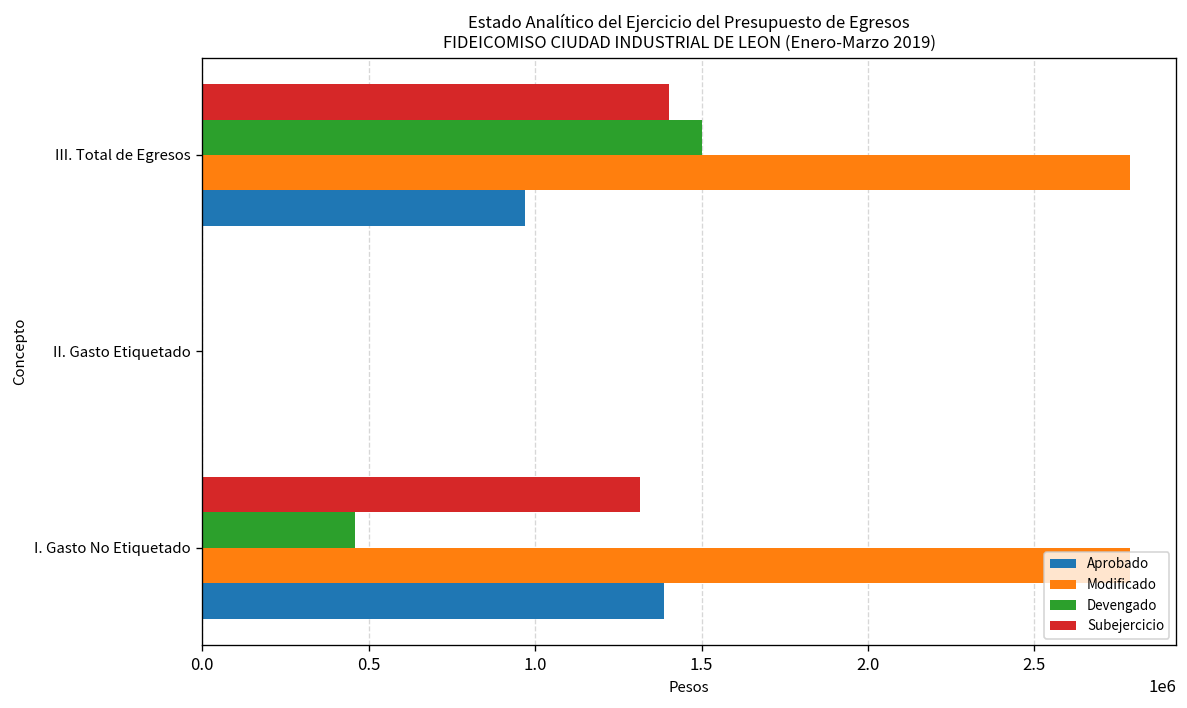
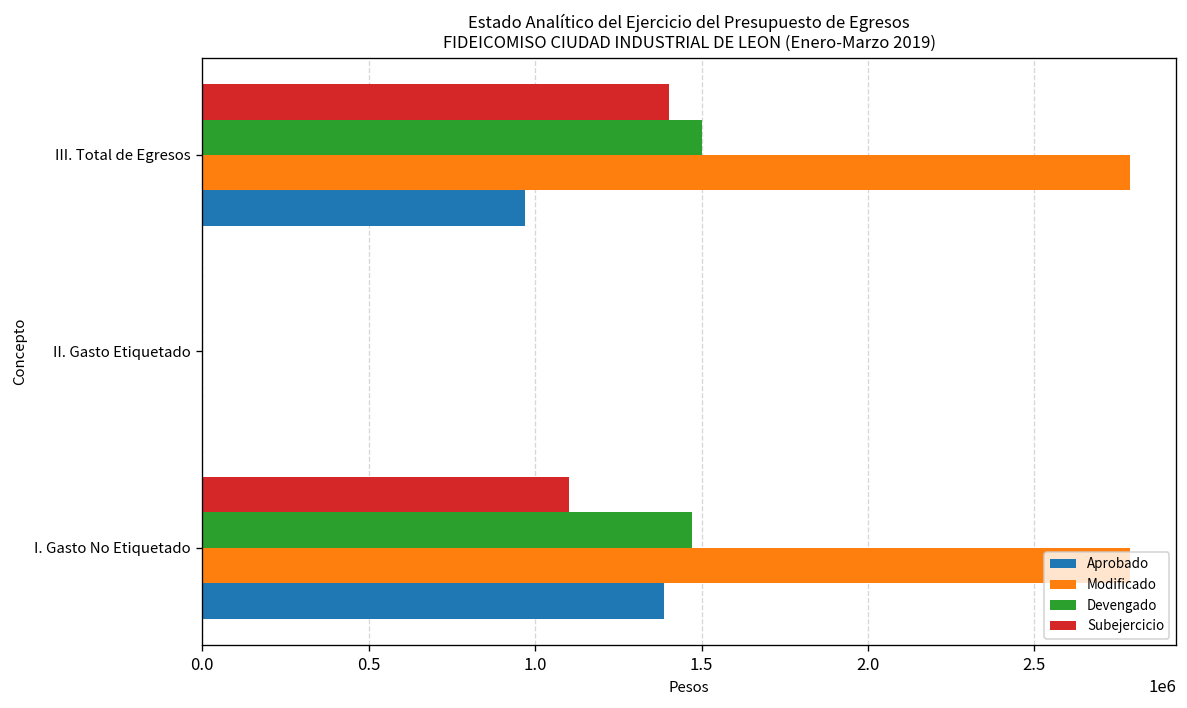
Subejercicio, I. Gasto No Etiquetado: 1320000 -> 1100000
Devengado, I. Gasto No Etiquetado: 460000 -> 1470000
